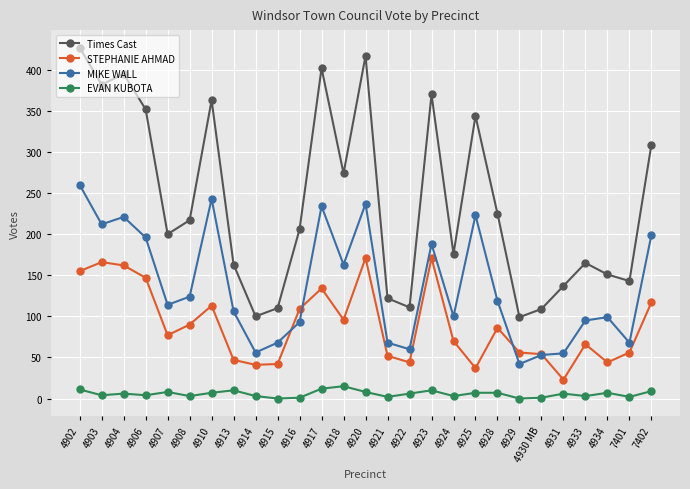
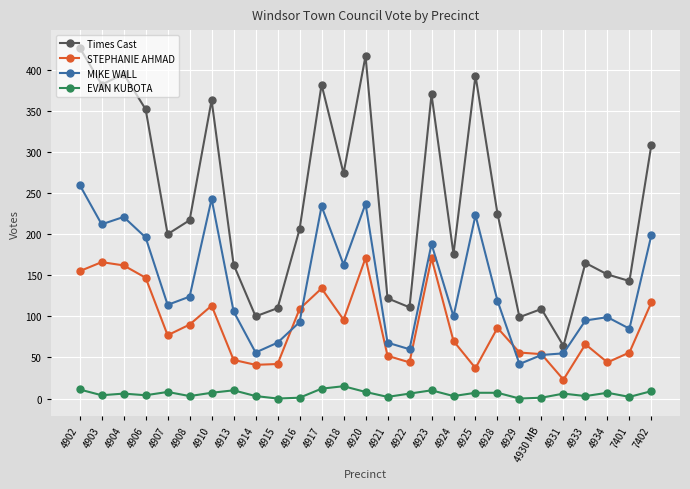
Times Cast, 4917: 400 -> 380
Times Cast, 4925: 340 -> 390
Times Cast, 4931: 140 -> 60
MIKE WALL, 7401: 70 -> 90
